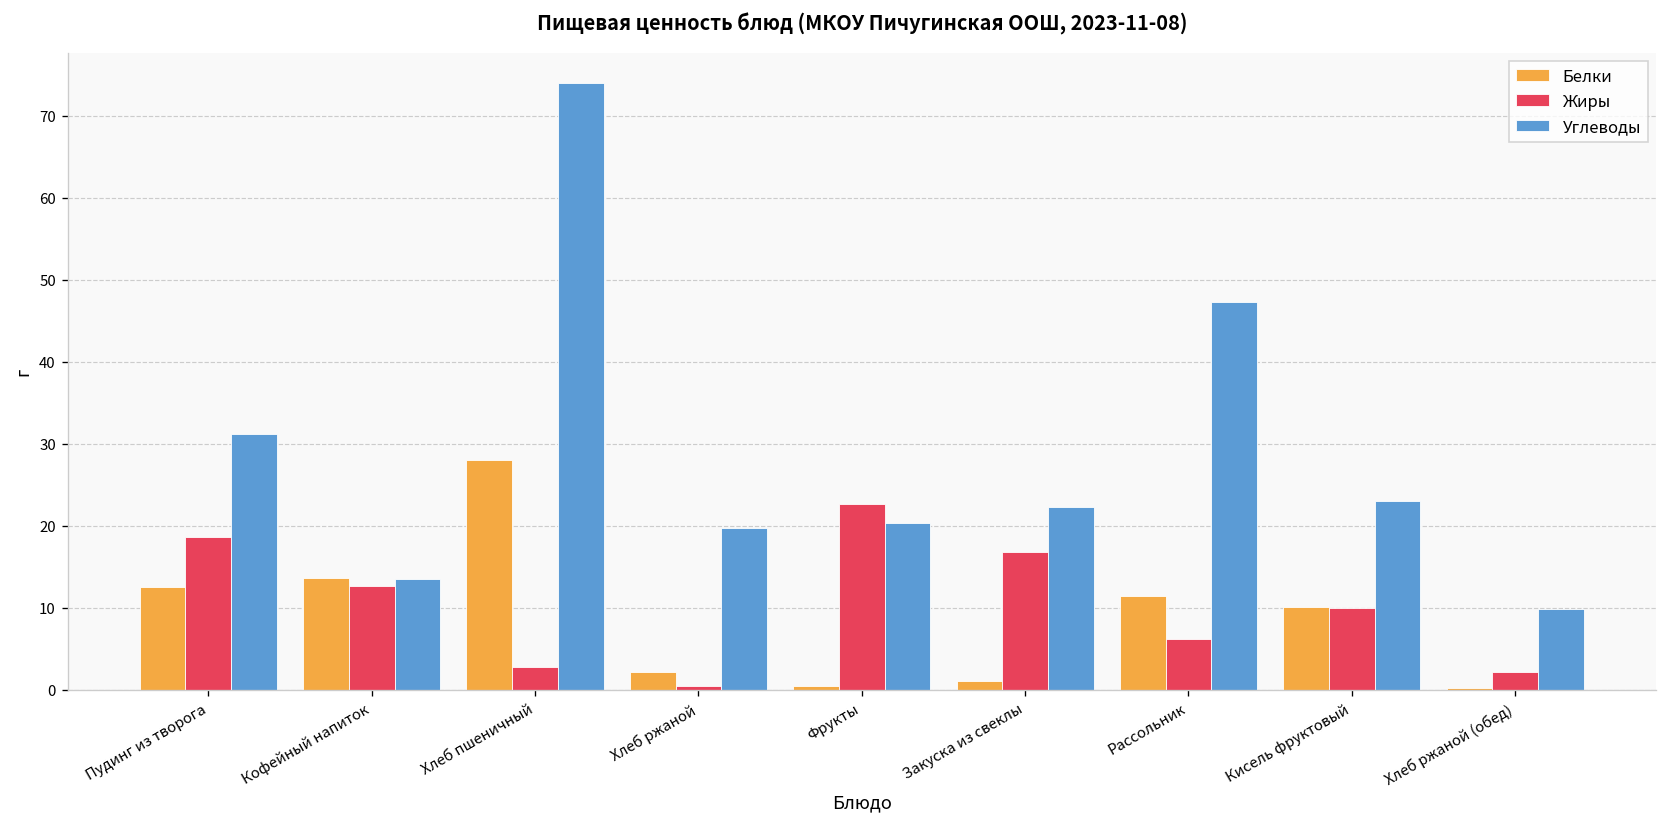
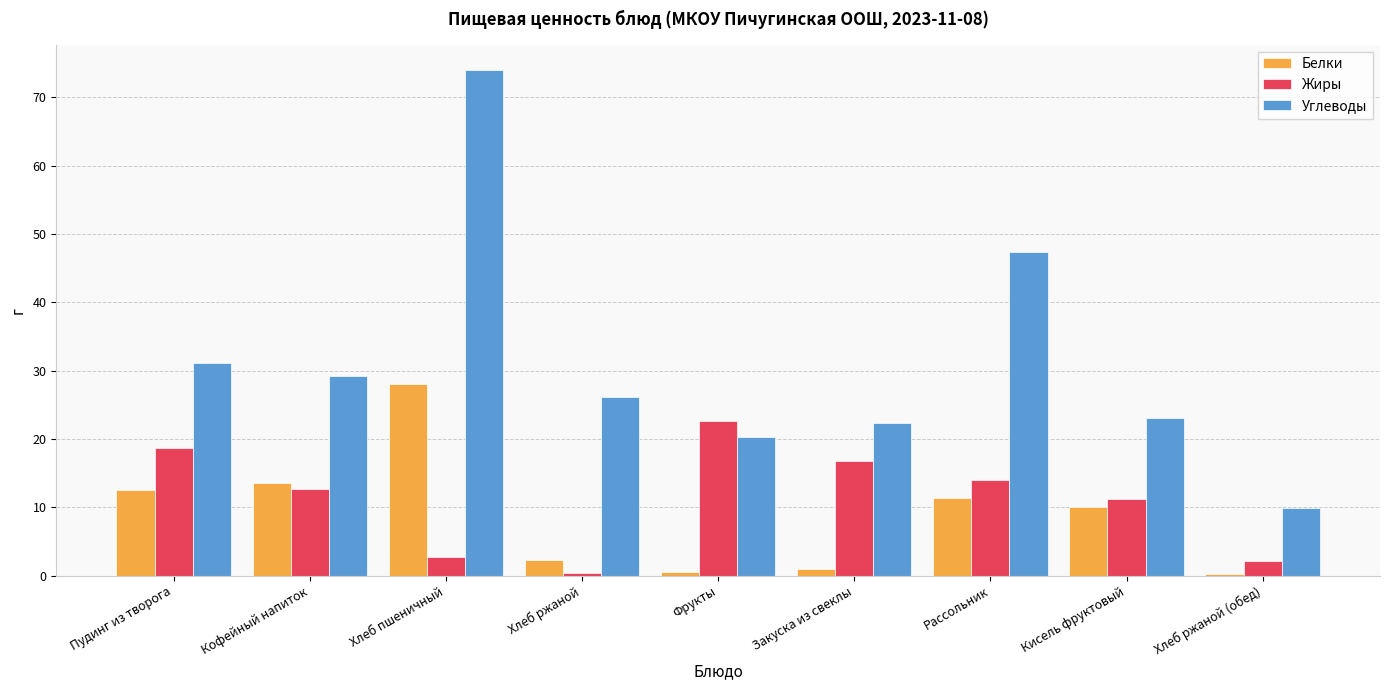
Углеводы, Кофейный напиток: 14 -> 29
Углеводы, Хлеб ржаной: 20 -> 26
Жиры, Рассольник: 6 -> 14
Жиры, Кисель фруктовый: 10 -> 11
